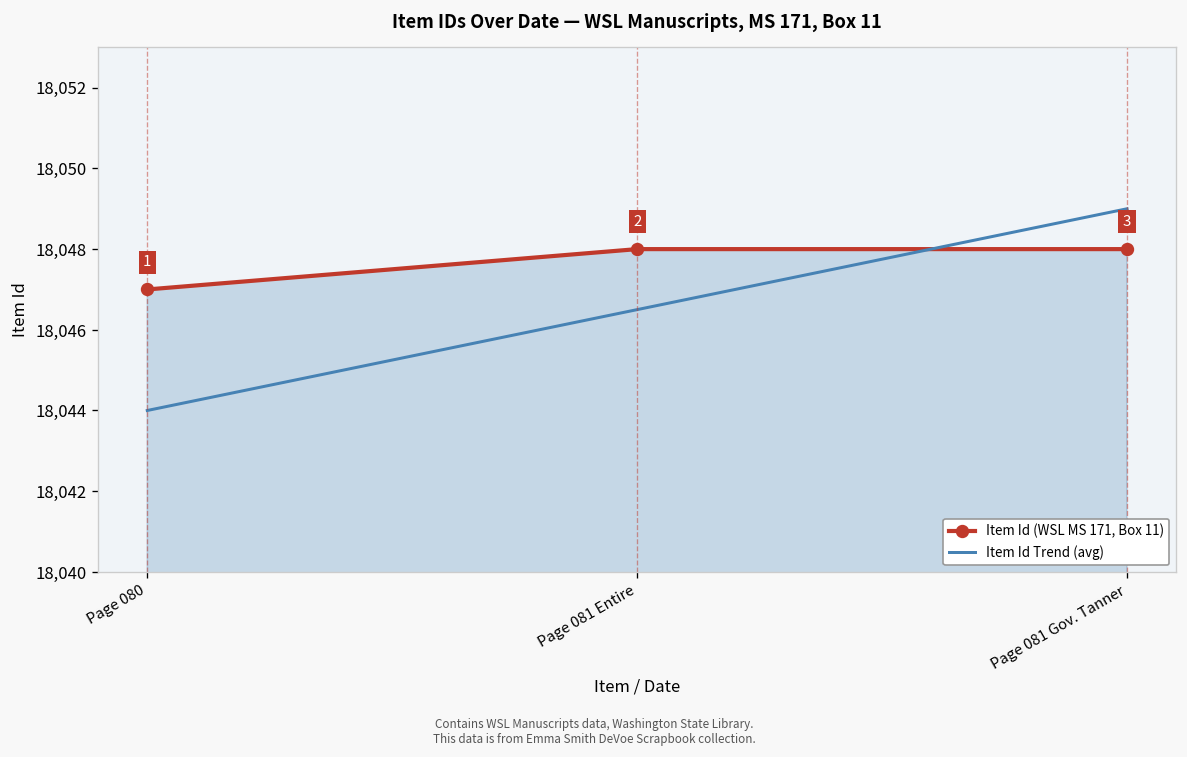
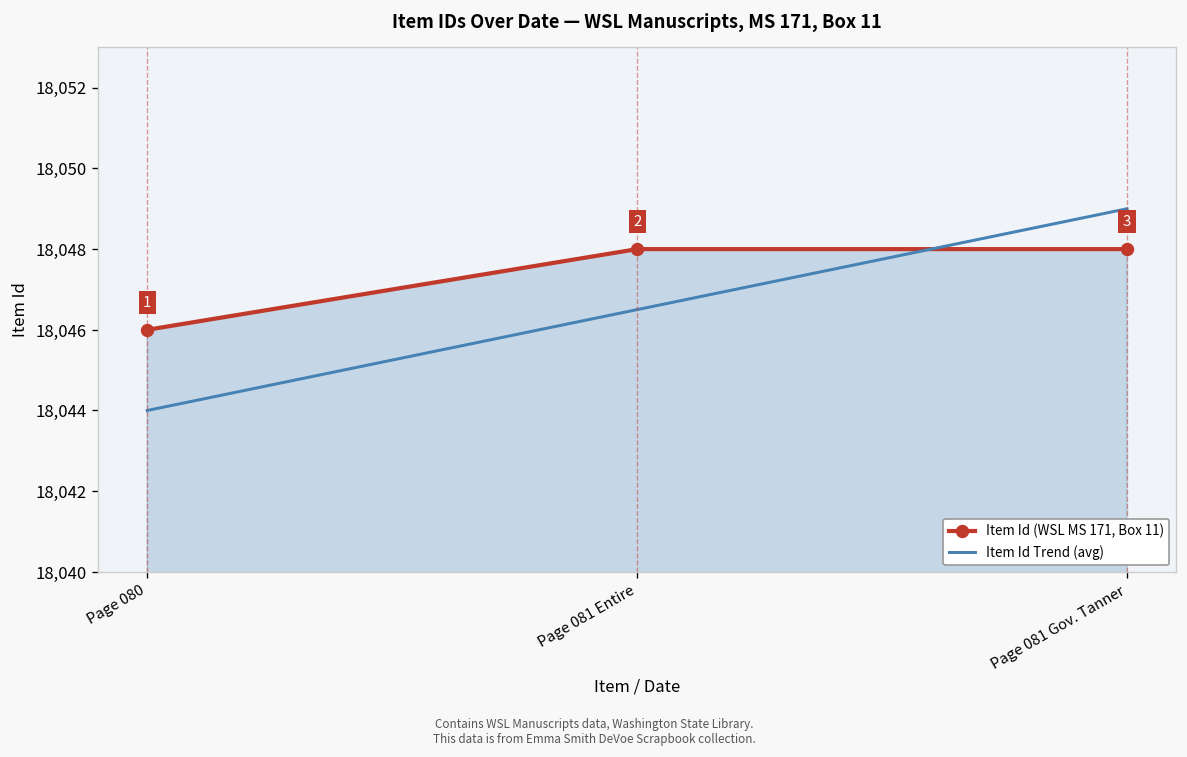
Item Id (WSL MS 171, Box 11), Page 080: 18,047 -> 18,046
